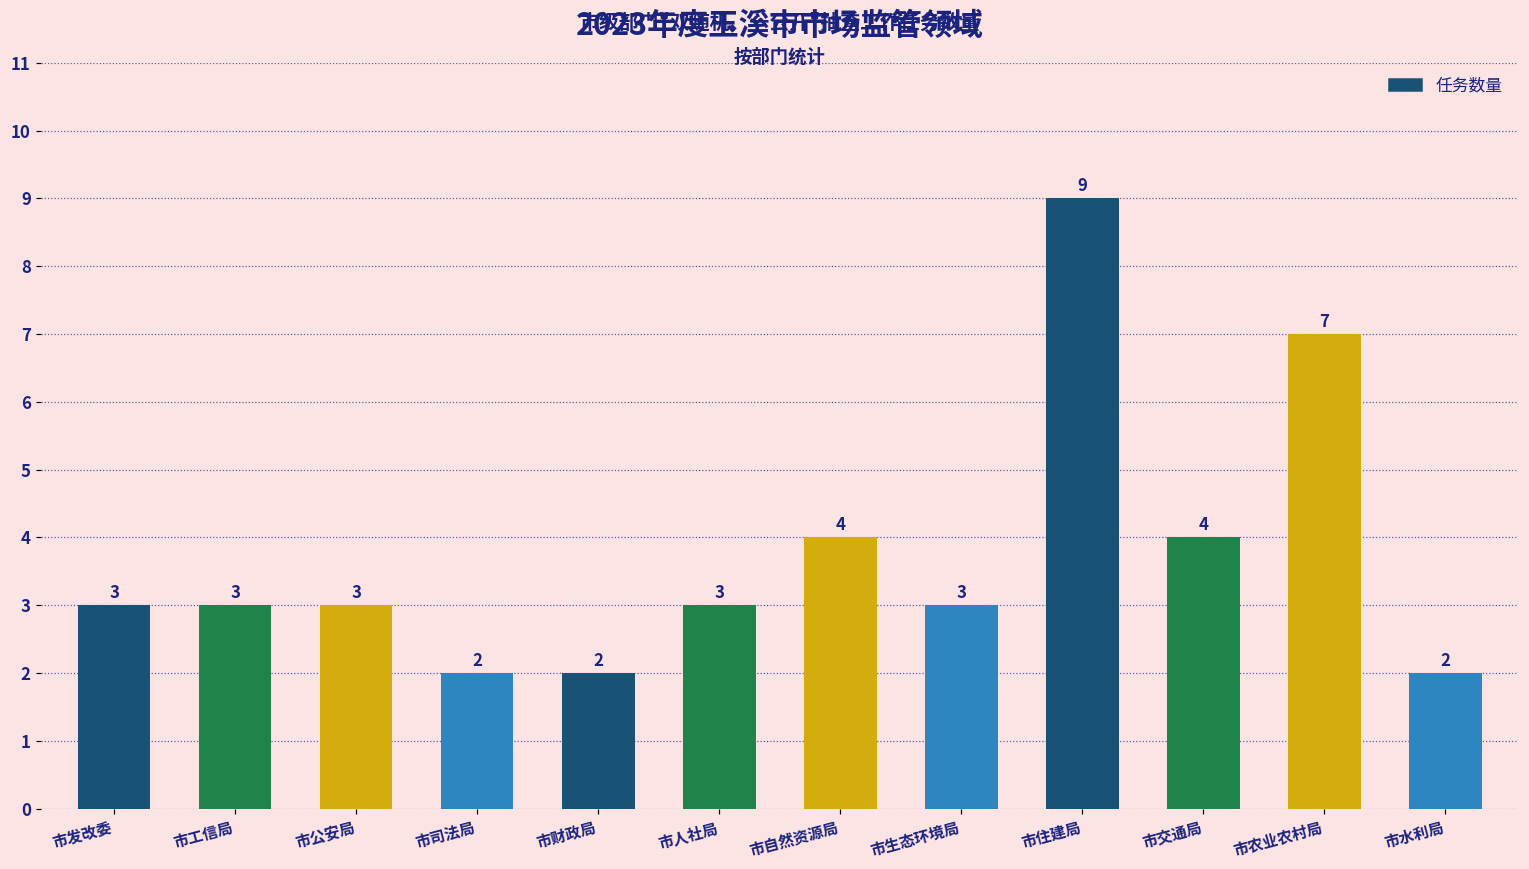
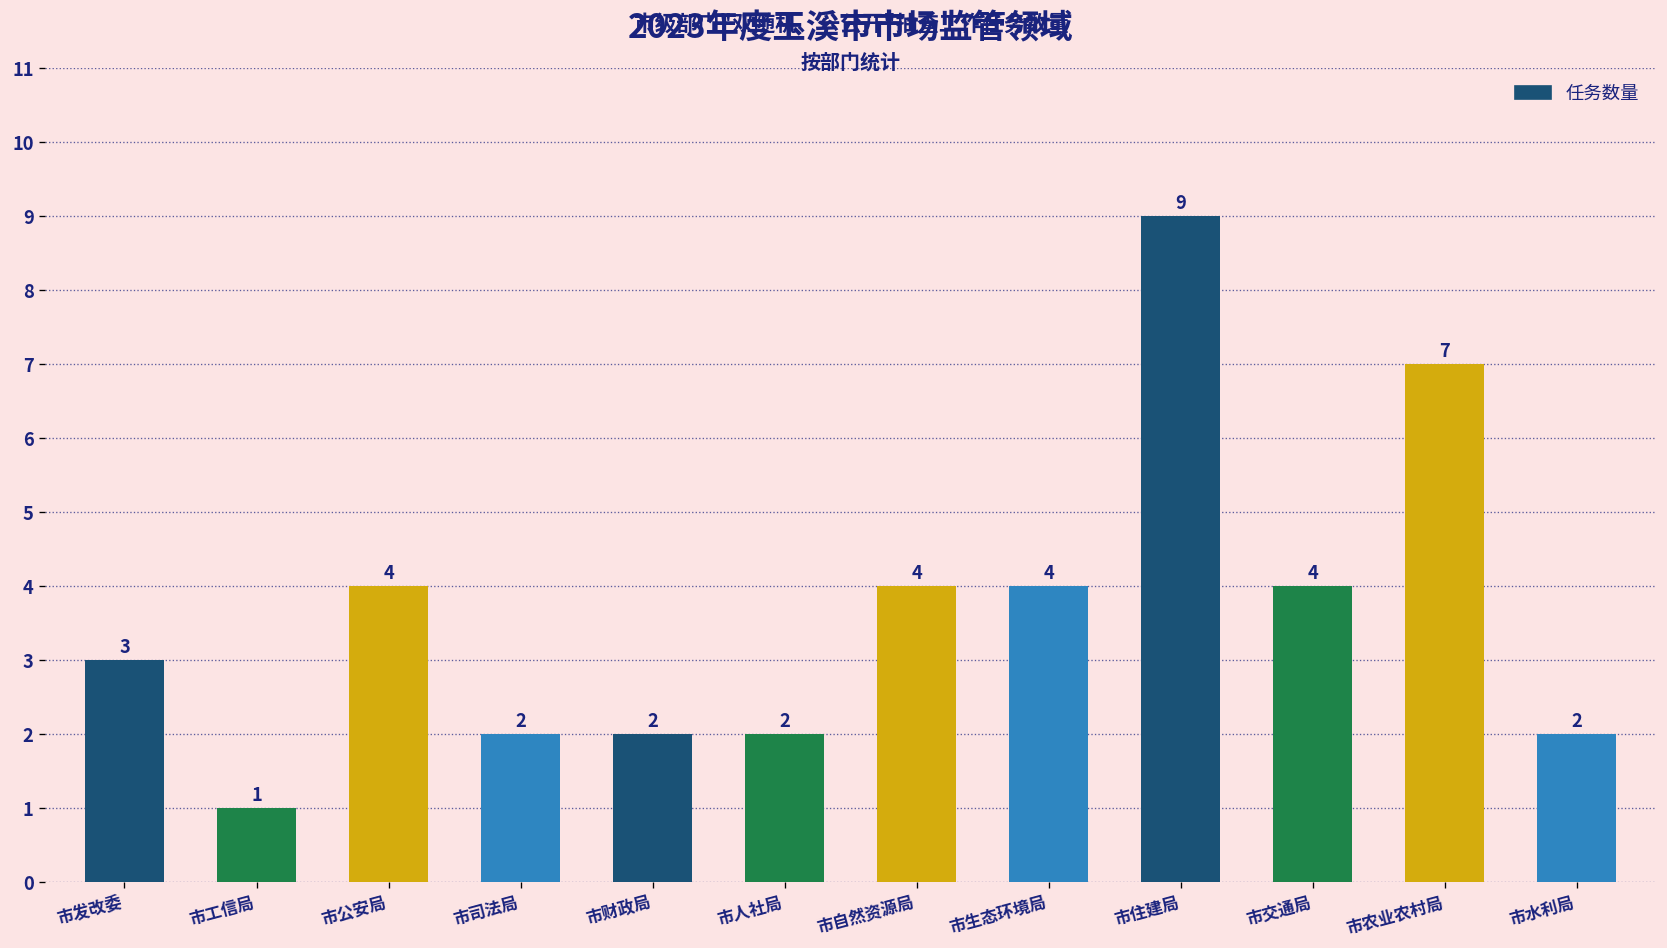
市工信局: 3 -> 1
市公安局: 3 -> 4
市人社局: 3 -> 2
市生态环境局: 3 -> 4
